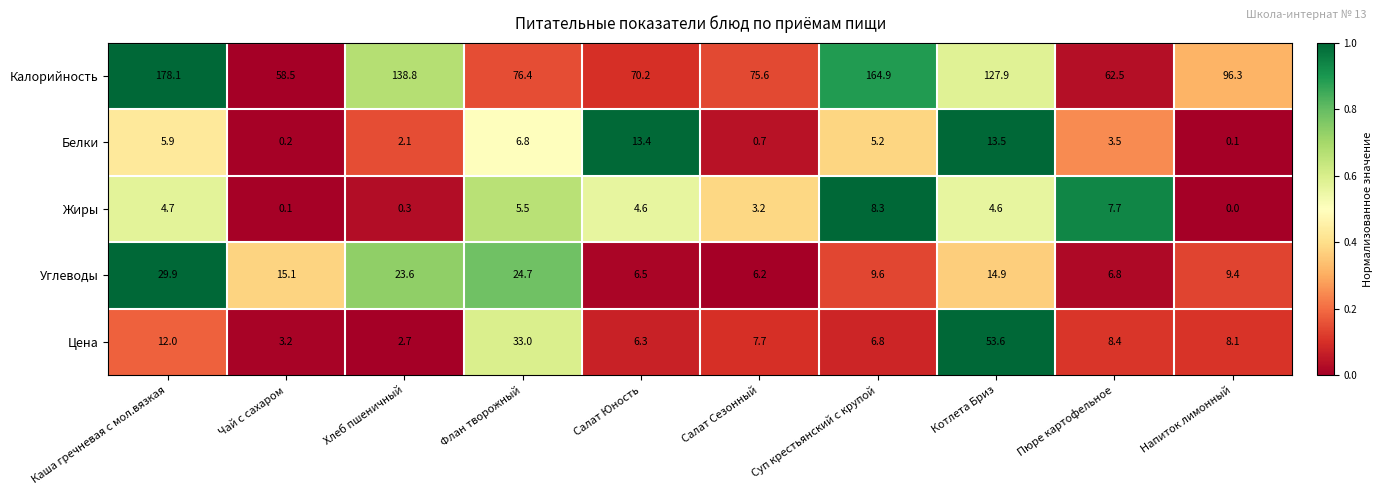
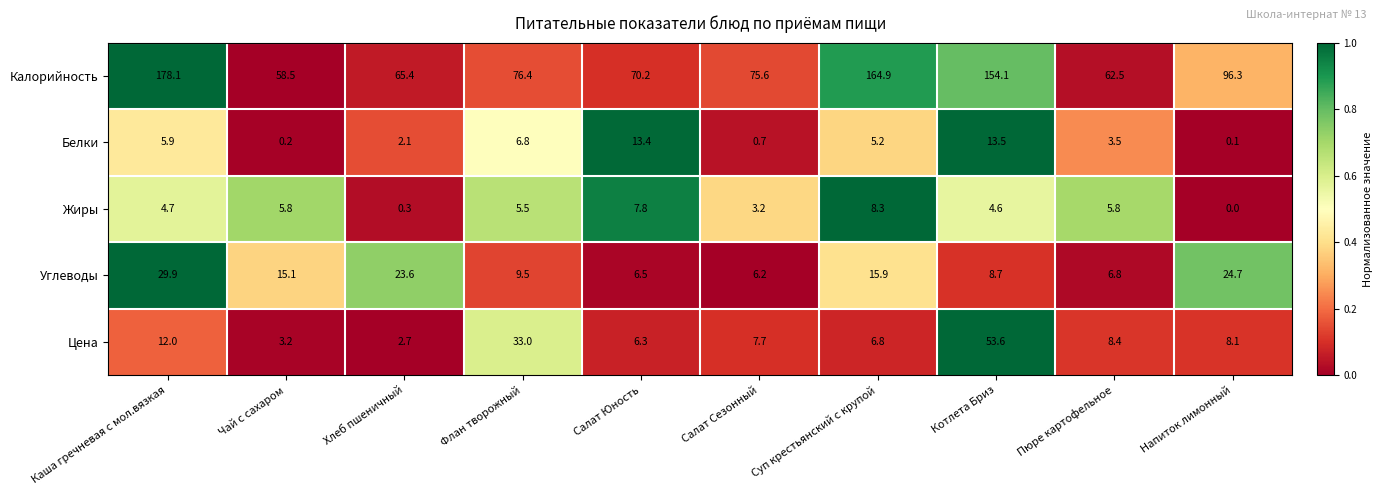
Калорийность, Хлеб пшеничный: 138.8 -> 65.4
Калорийность, Котлета Бриз: 127.9 -> 154.1
Жиры, Чай с сахаром: 0.1 -> 5.8
Жиры, Салат Юность: 4.6 -> 7.8
Жиры, Пюре картофельное: 7.7 -> 5.8
Углеводы, Флан творожный: 24.7 -> 9.5
Углеводы, Суп крестьянский с крупой: 9.6 -> 15.9
Углеводы, Котлета Бриз: 14.9 -> 8.7
Углеводы, Напиток лимонный: 9.4 -> 24.7
